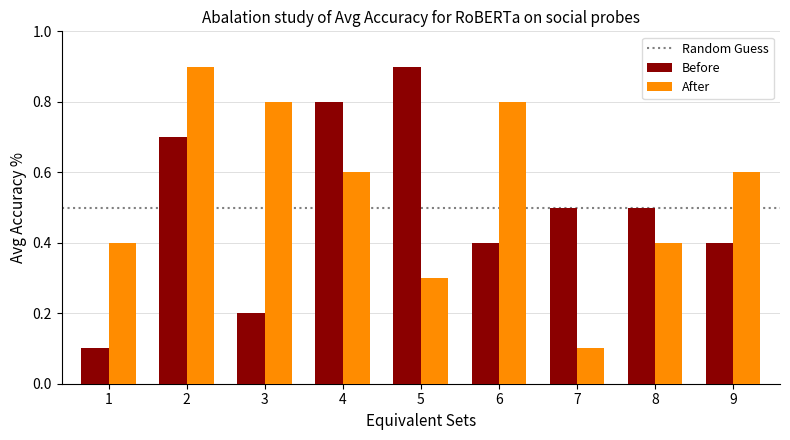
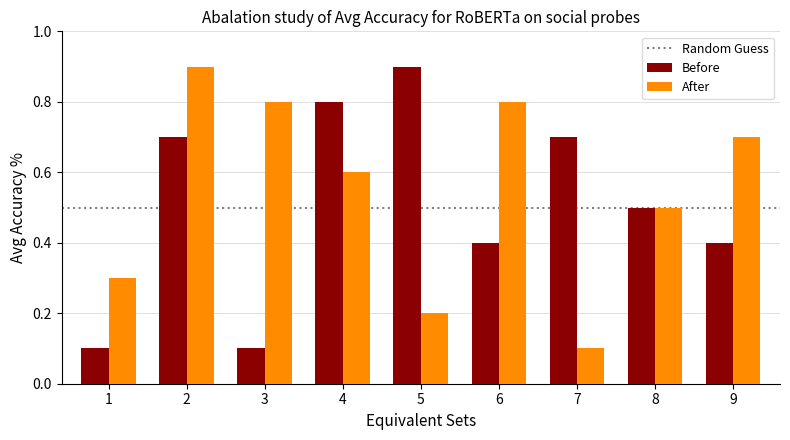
After, 1: 0.40 -> 0.30
Before, 3: 0.20 -> 0.10
After, 5: 0.30 -> 0.20
Before, 7: 0.50 -> 0.70
After, 8: 0.40 -> 0.50
After, 9: 0.60 -> 0.70
